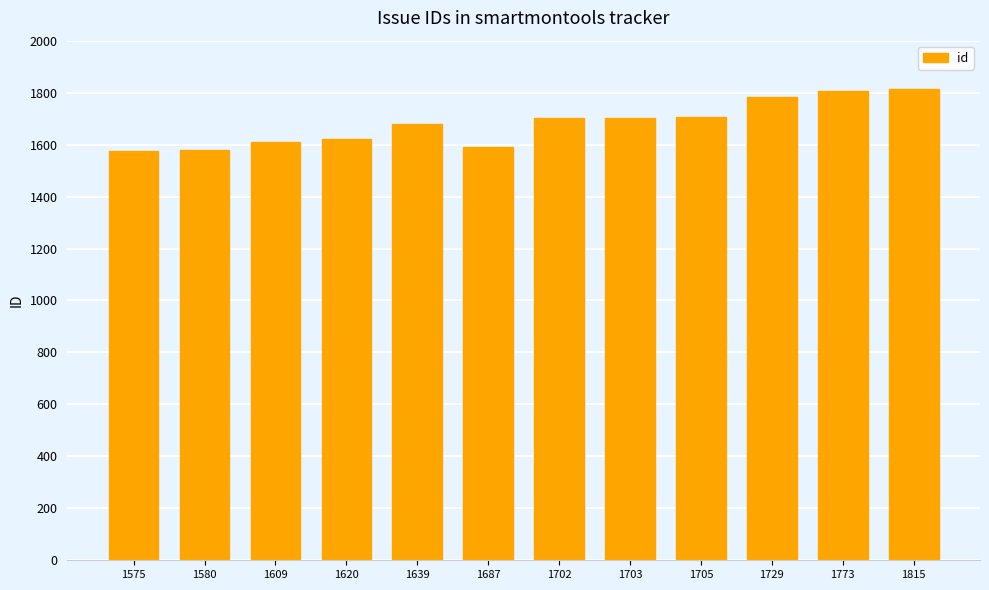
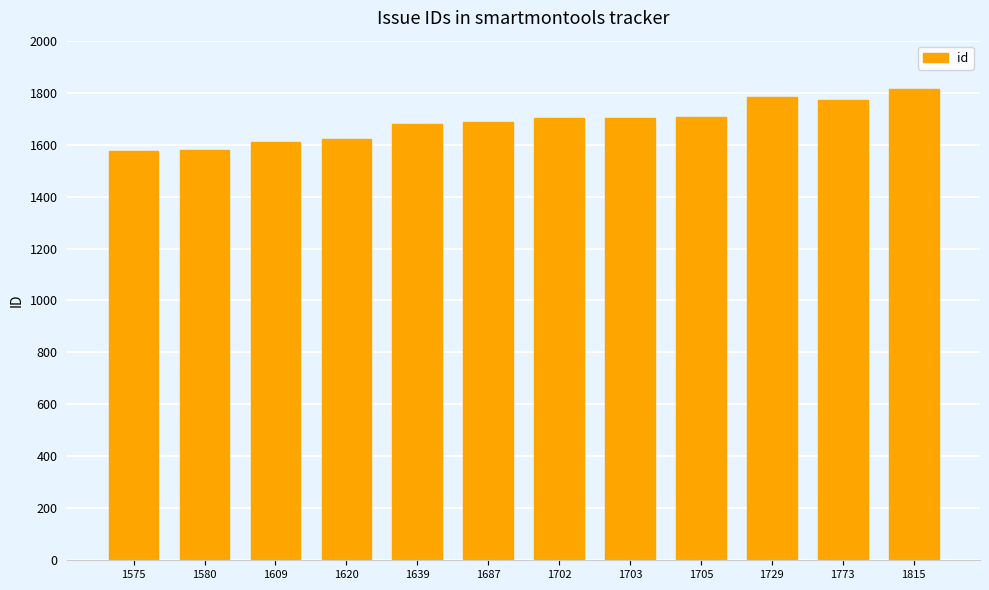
1687: 1590 -> 1690
1773: 1810 -> 1770
